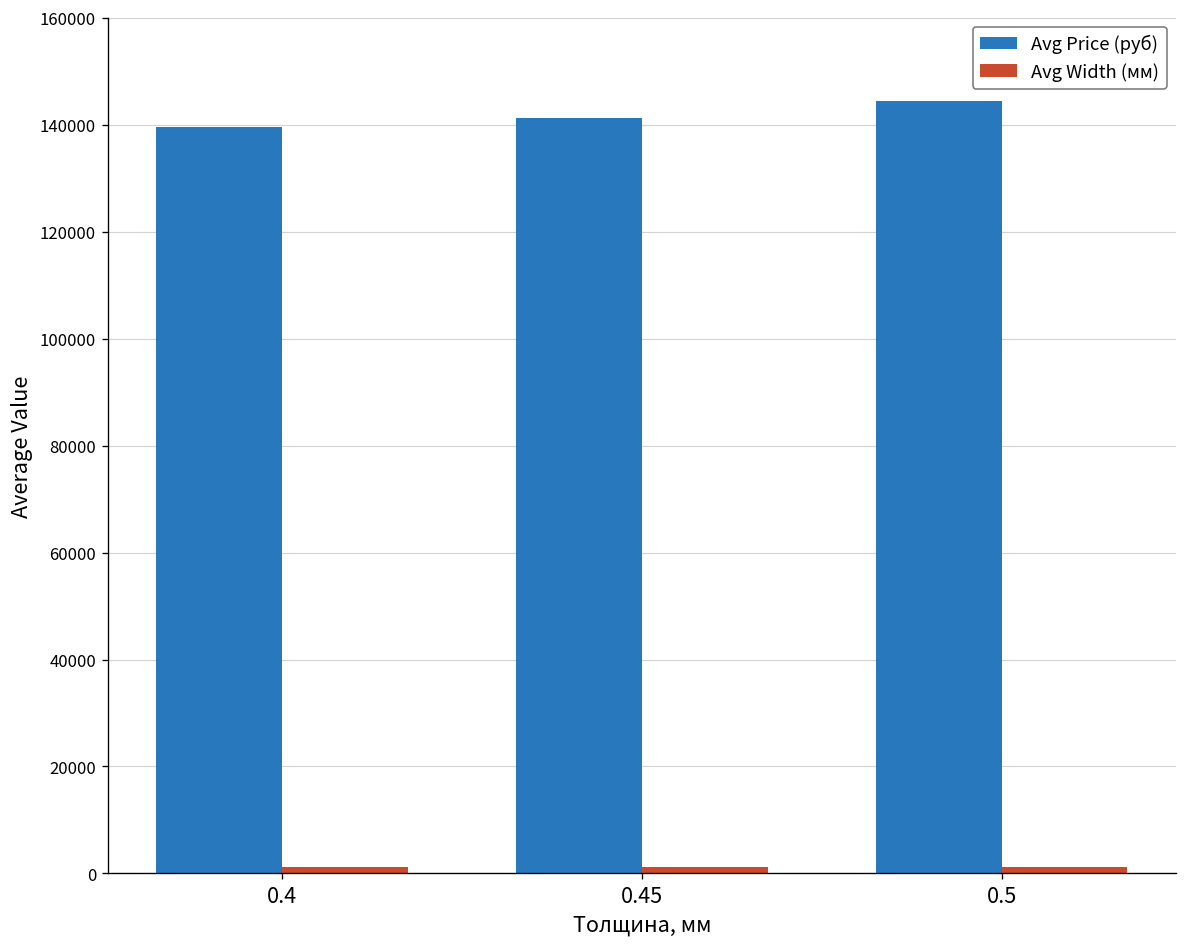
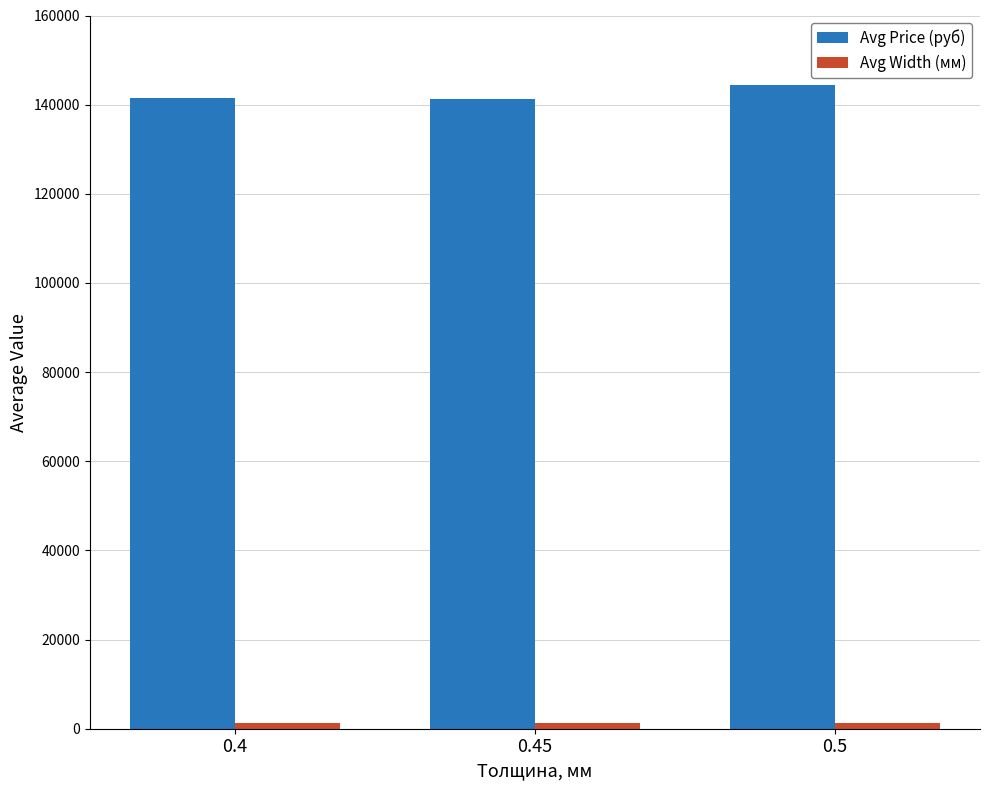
Avg Price (руб), 0.4: 140000 -> 142000
